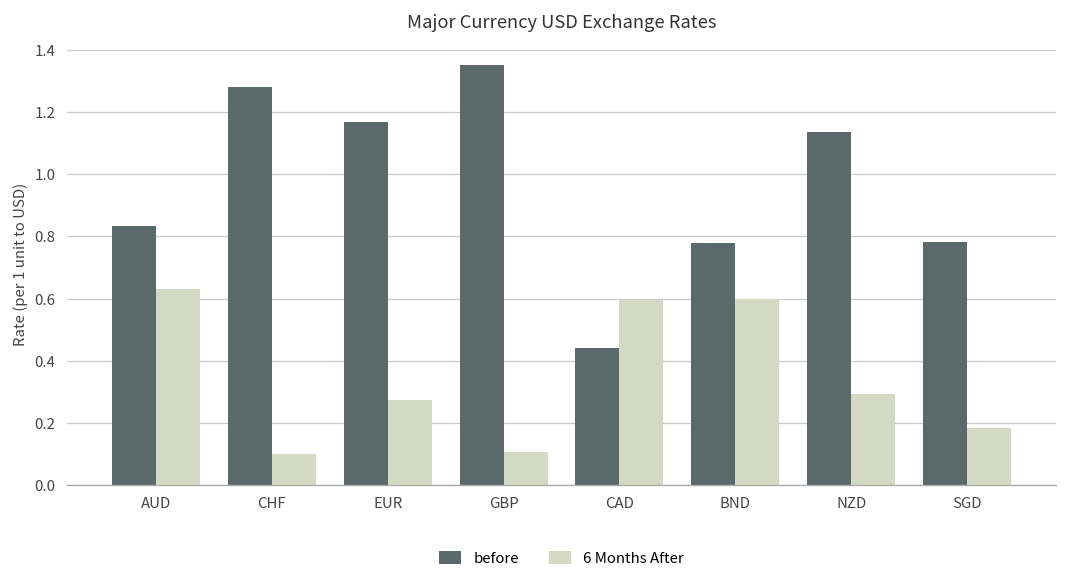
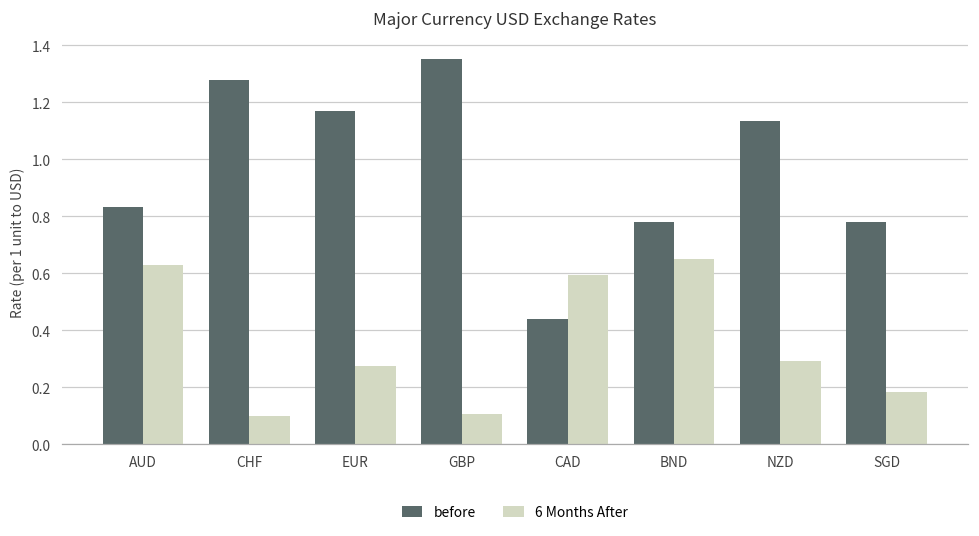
6 Months After, BND: 0.60 -> 0.65
